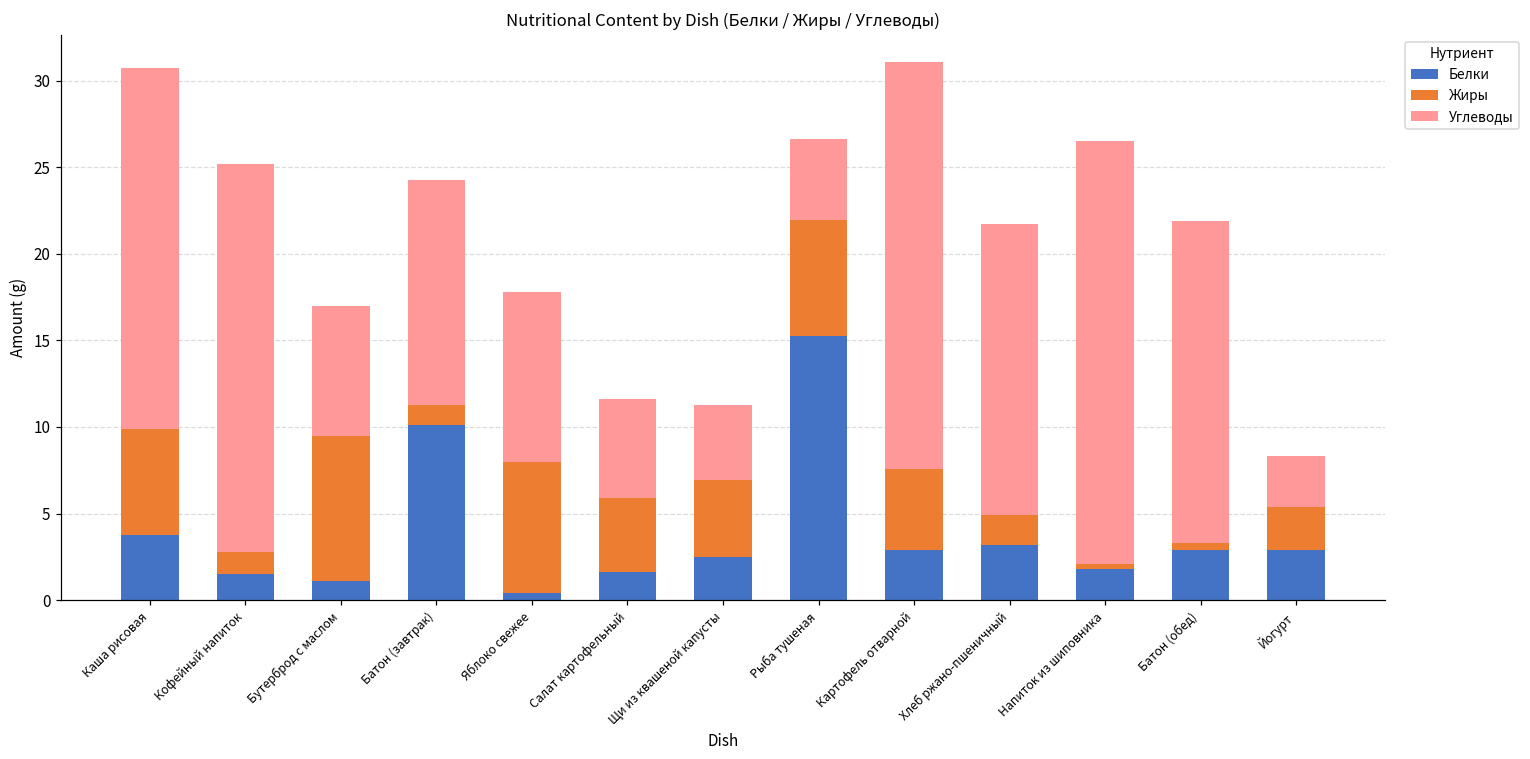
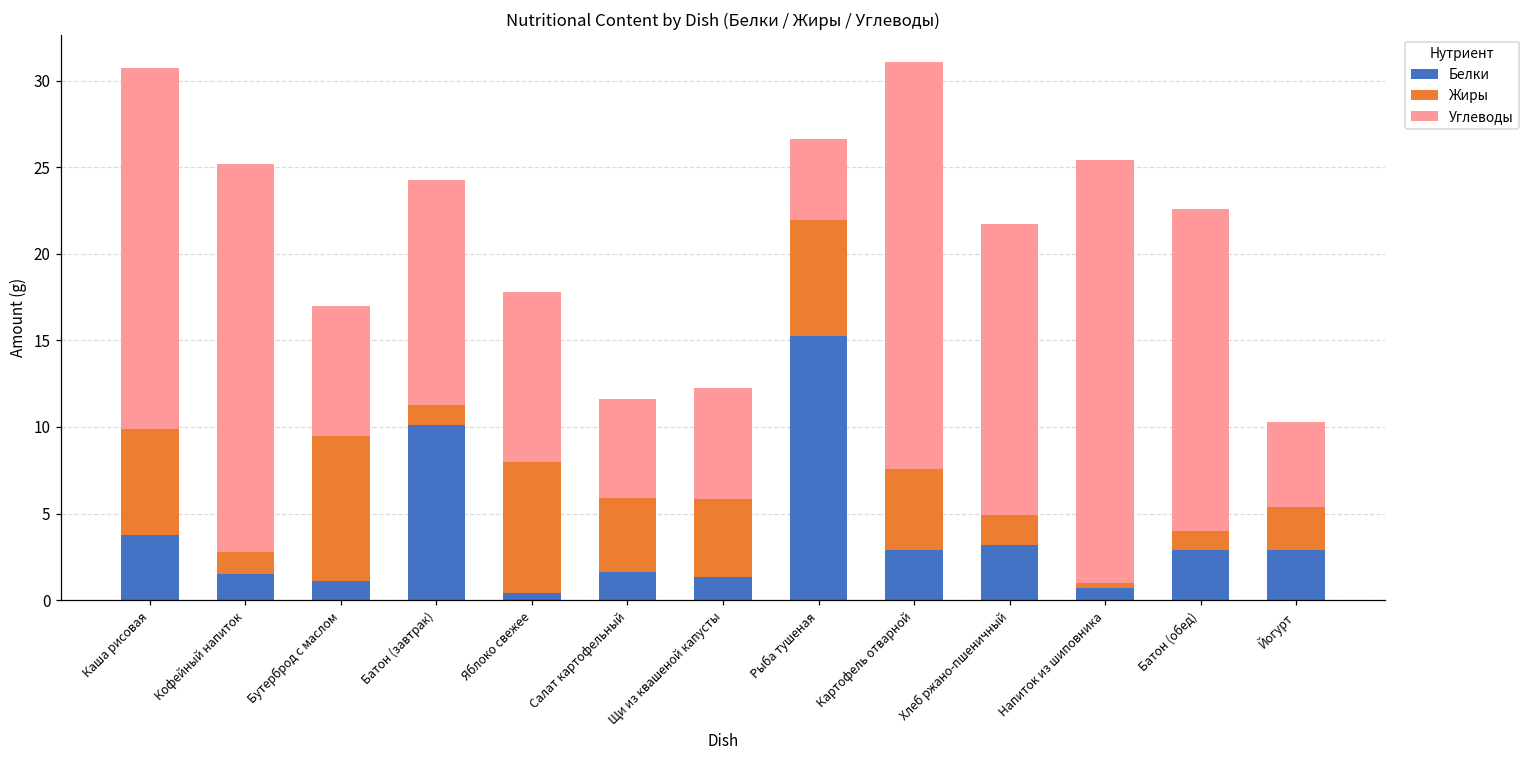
Белки, Щи из квашеной капусты: 2.5 -> 1.4
Углеводы, Щи из квашеной капусты: 4.3 -> 6.4
Белки, Напиток из шиповника: 1.8 -> 0.7
Жиры, Батон (обед): 0.4 -> 1.1
Углеводы, Йогурт: 2.9 -> 4.9
